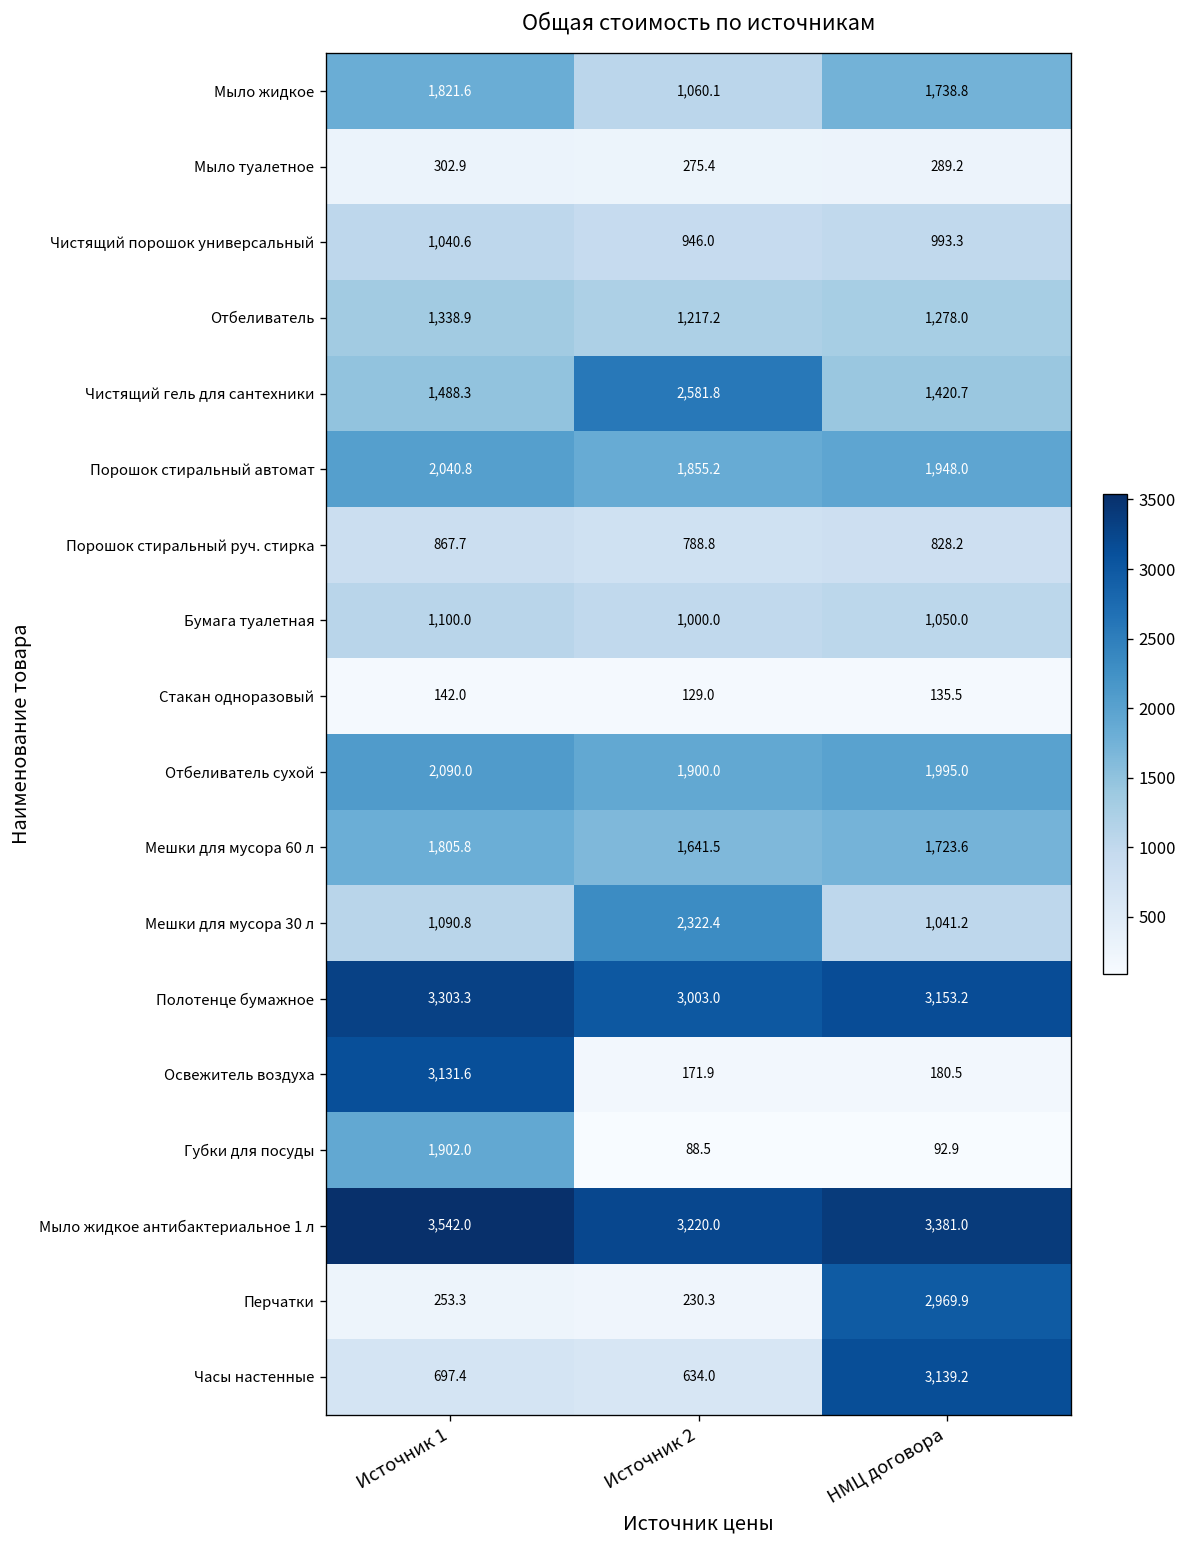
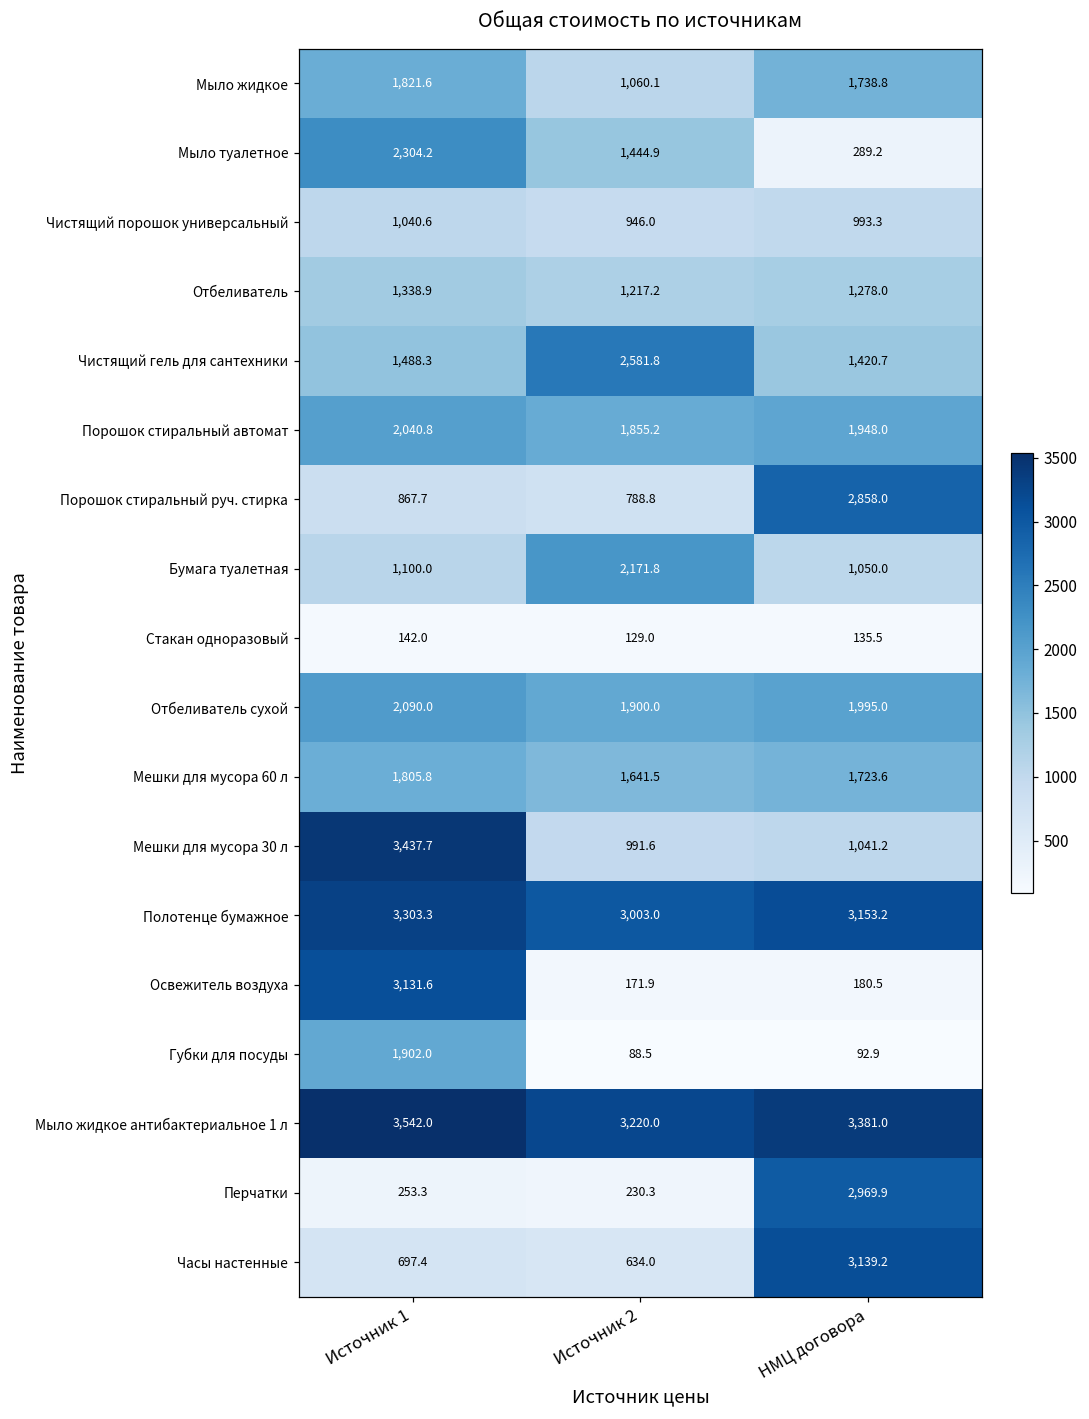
Мыло туалетное, Источник 1: 302.9 -> 2,304.2
Мыло туалетное, Источник 2: 275.4 -> 1,444.9
Порошок стиральный руч. стирка, НМЦ договора: 828.2 -> 2,858.0
Бумага туалетная, Источник 2: 1,000.0 -> 2,171.8
Мешки для мусора 30 л, Источник 1: 1,090.8 -> 3,437.7
Мешки для мусора 30 л, Источник 2: 2,322.4 -> 991.6
